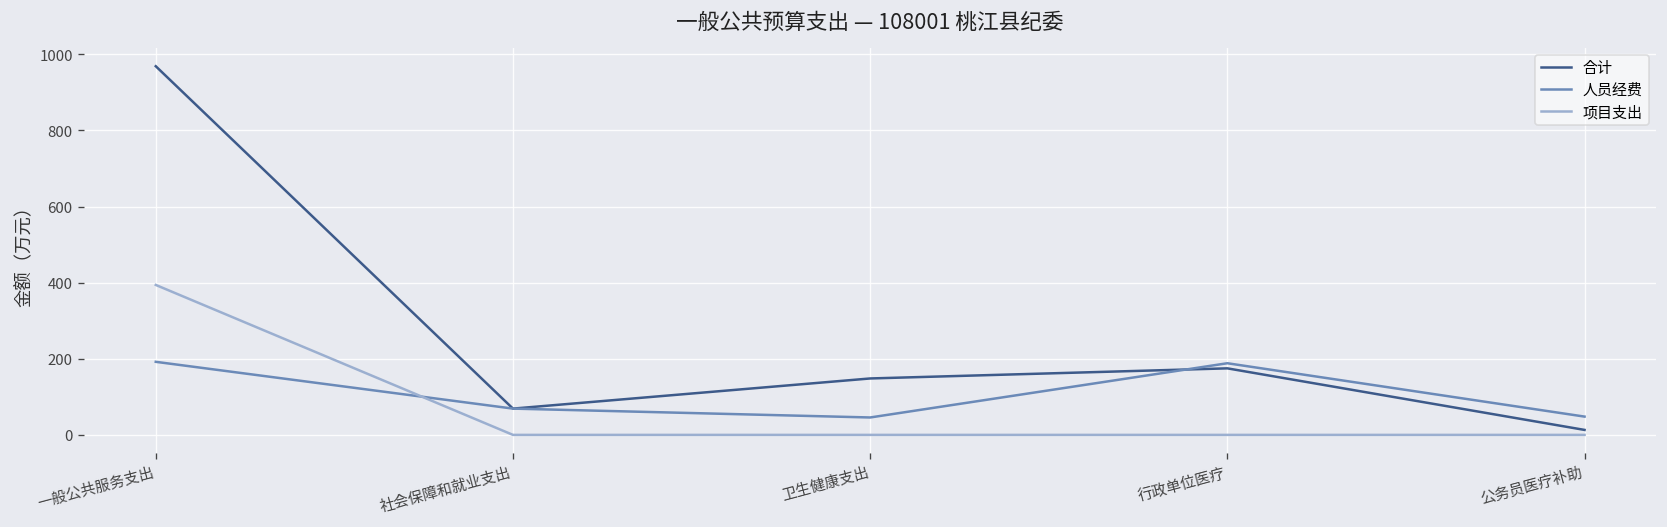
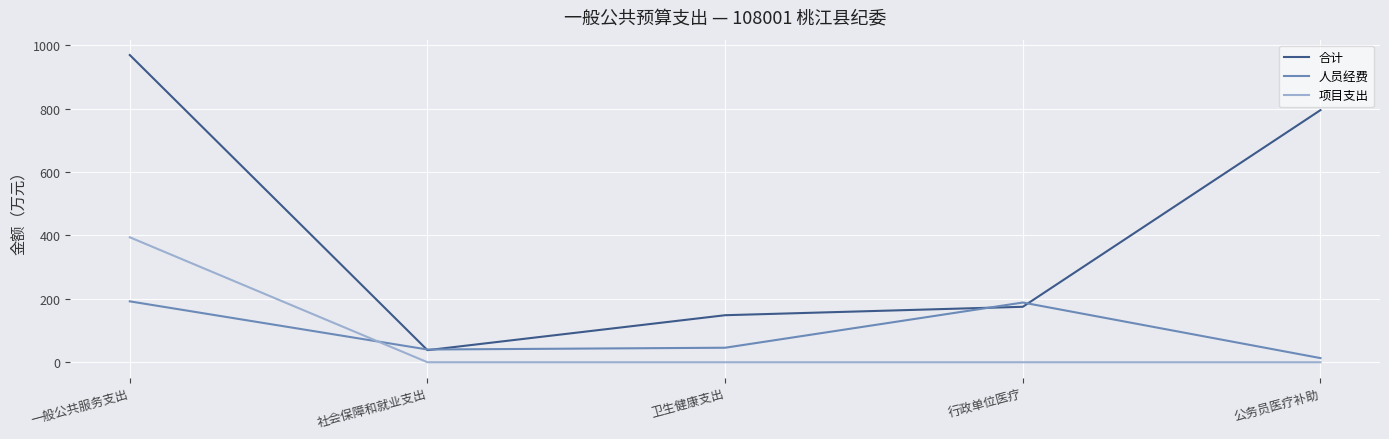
合计, 社会保障和就业支出: 70 -> 40
人员经费, 社会保障和就业支出: 70 -> 40
合计, 公务员医疗补助: 10 -> 790
人员经费, 公务员医疗补助: 50 -> 10
